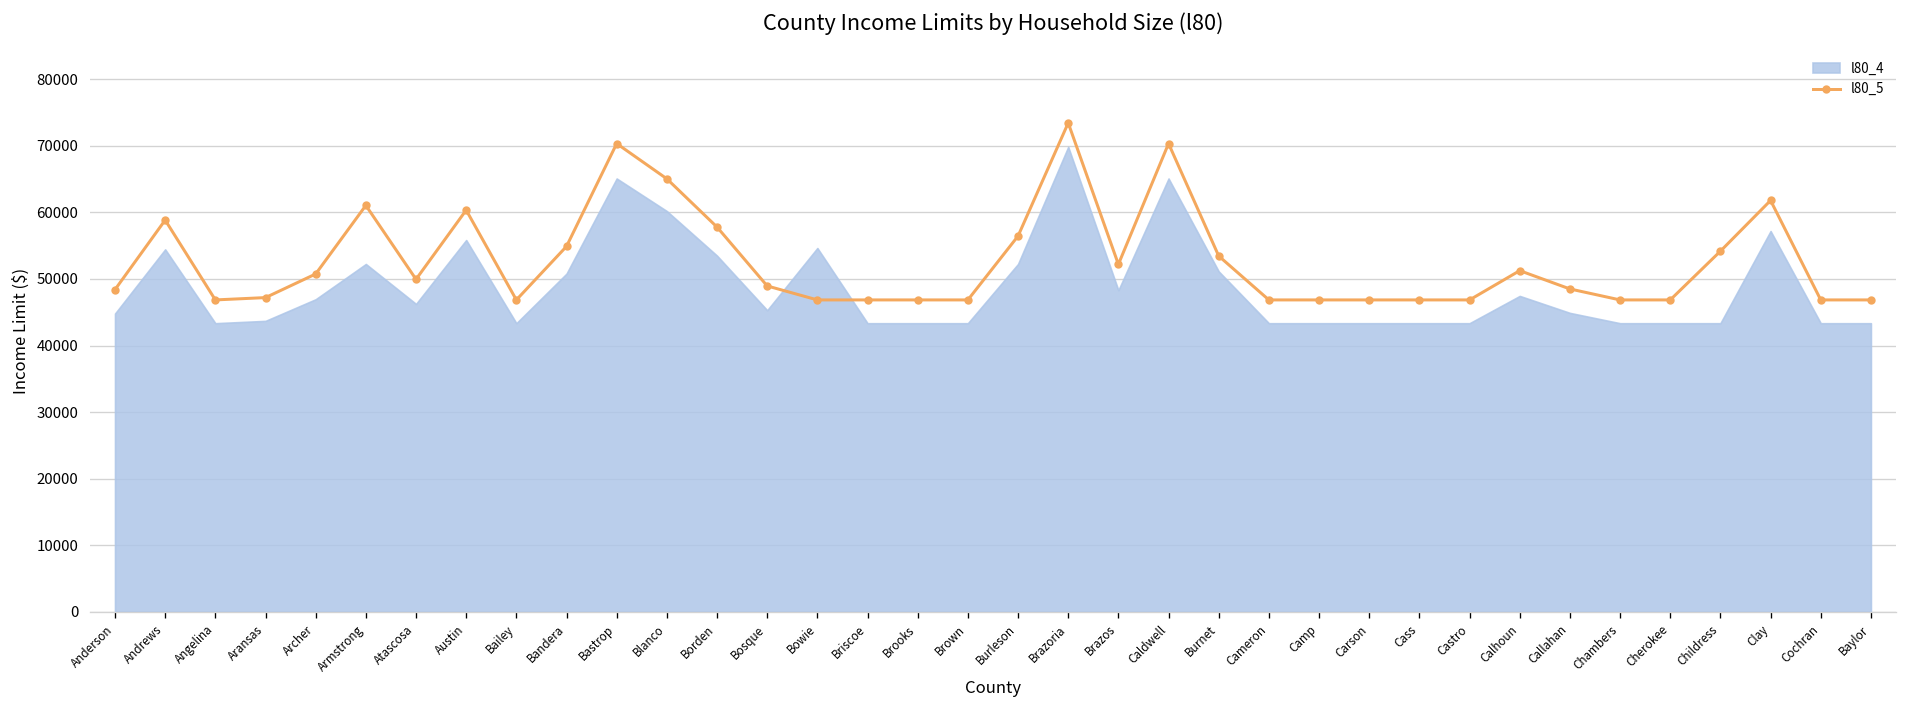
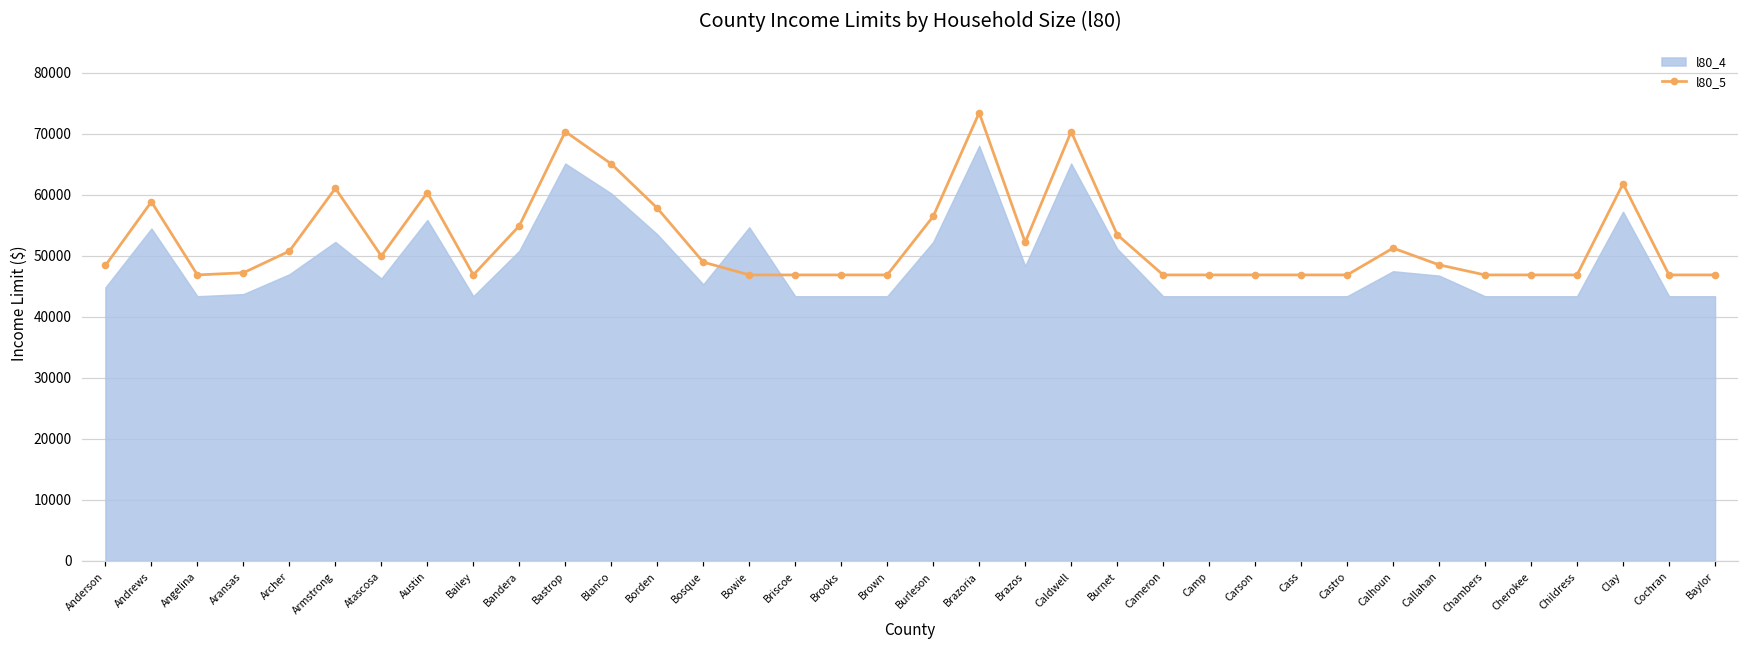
l80_4, Brazoria: 70000 -> 68000
l80_4, Callahan: 45000 -> 47000
l80_5, Childress: 54000 -> 47000
